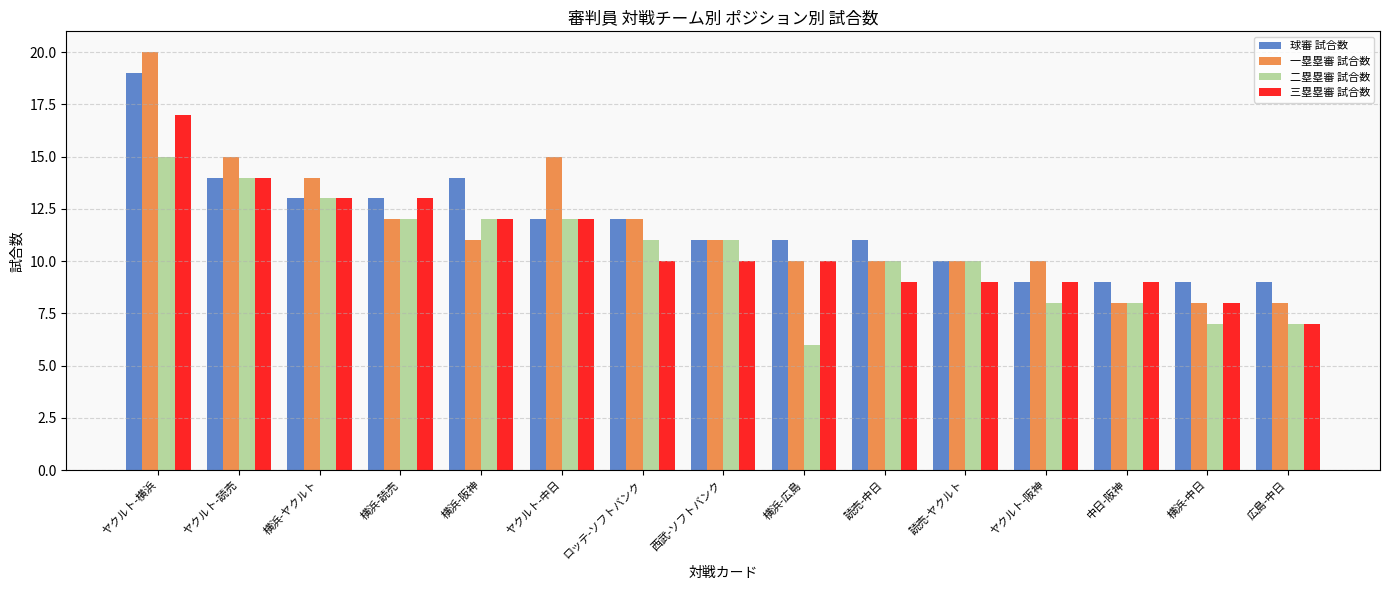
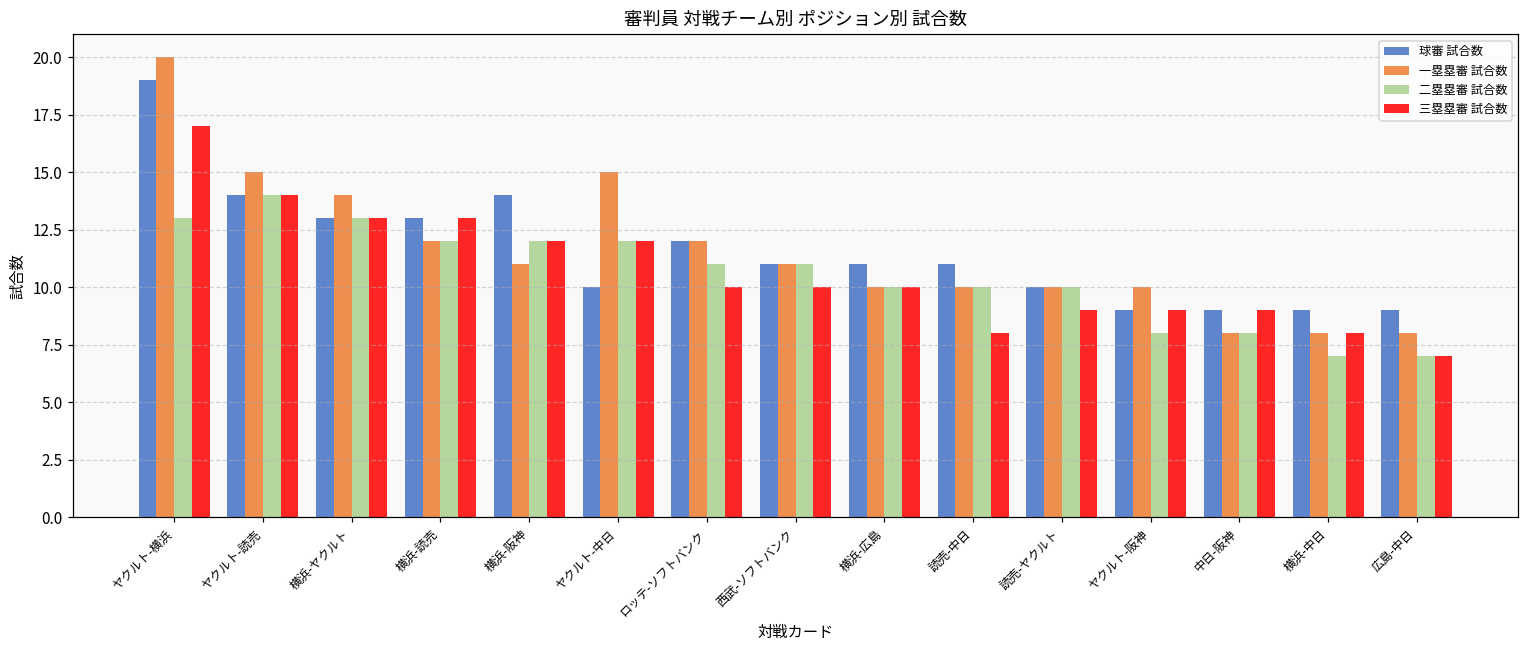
二塁塁審 試合数, ヤクルト-横浜: 15 -> 13
球審 試合数, ヤクルト-中日: 12 -> 10
二塁塁審 試合数, 横浜-広島: 6 -> 10
三塁塁審 試合数, 読売-中日: 9 -> 8
